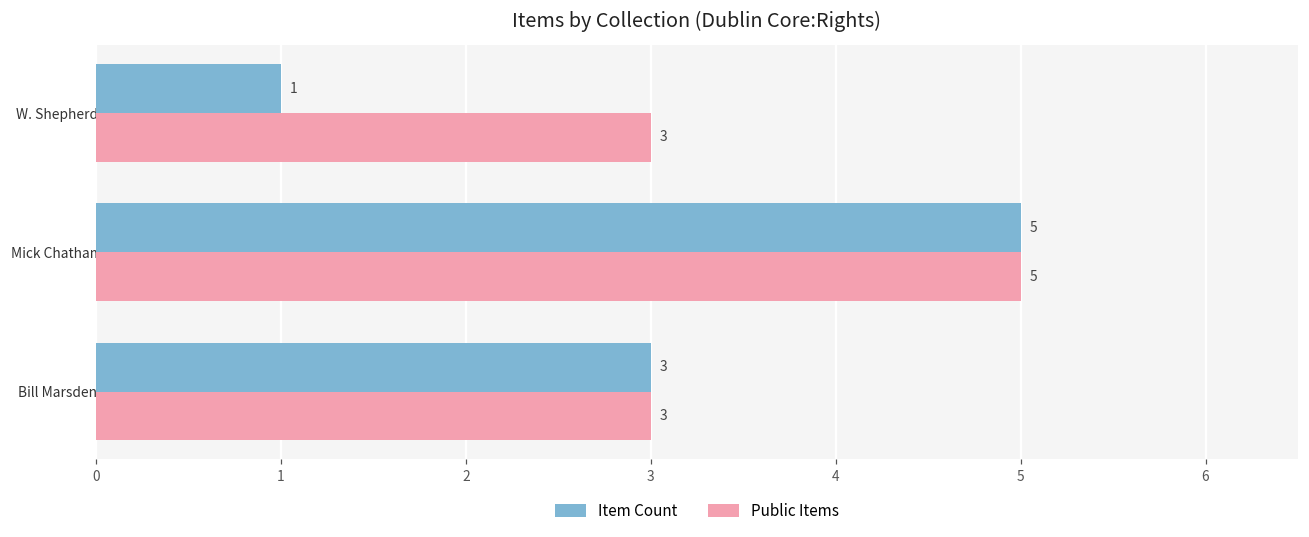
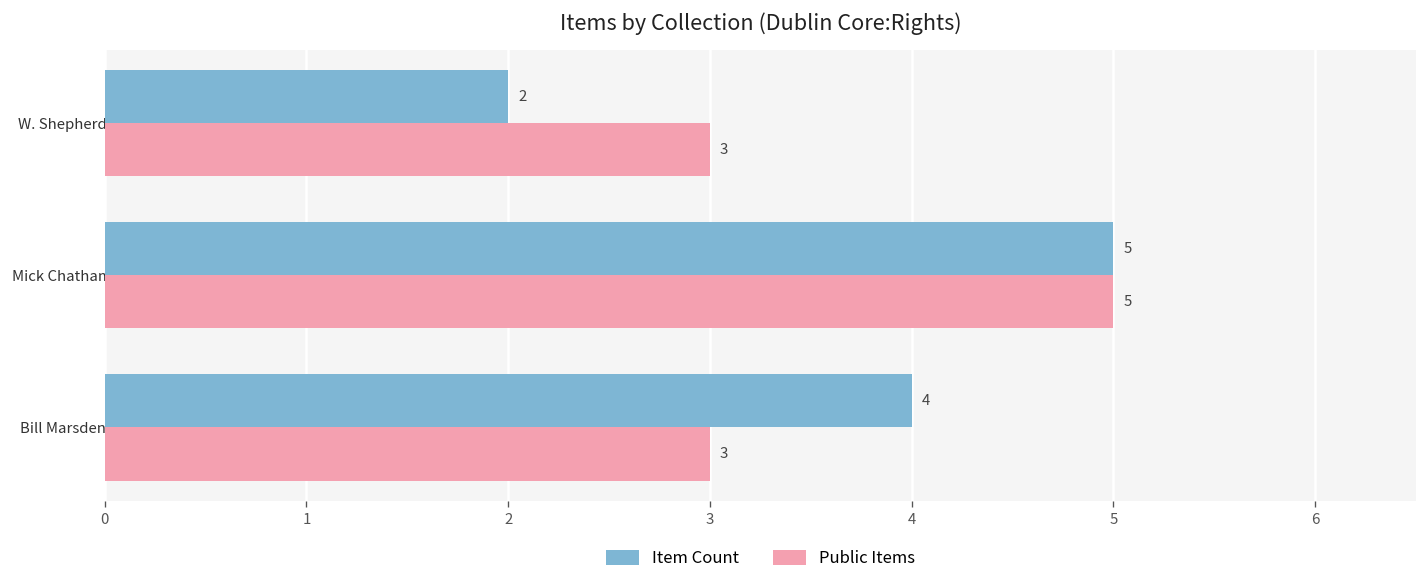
Item Count, W. Shepherd collection: 1 -> 2
Item Count, Bill Marsden collection: 3 -> 4
